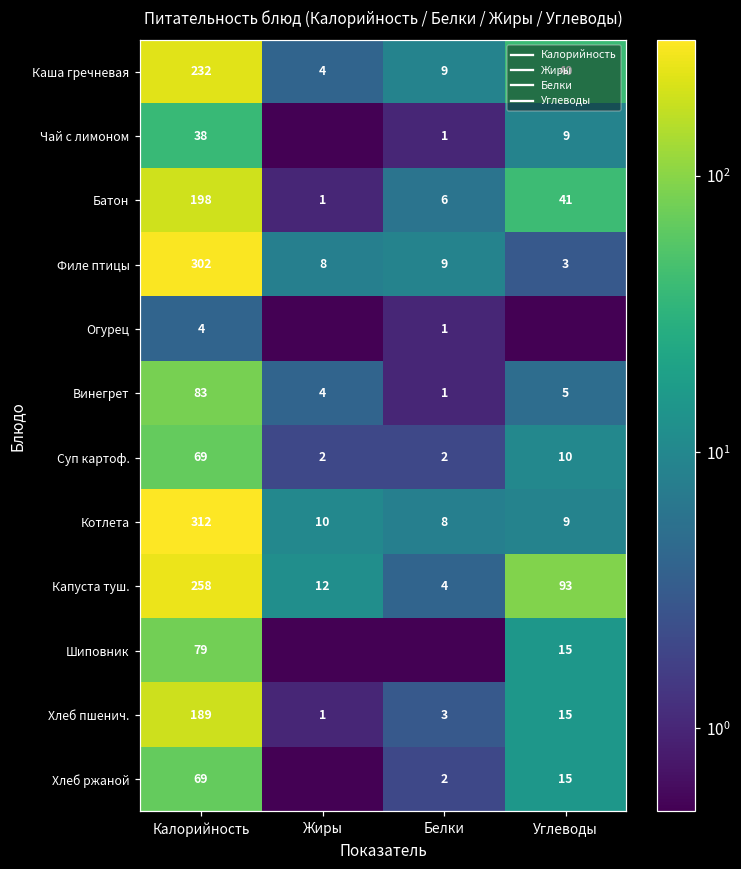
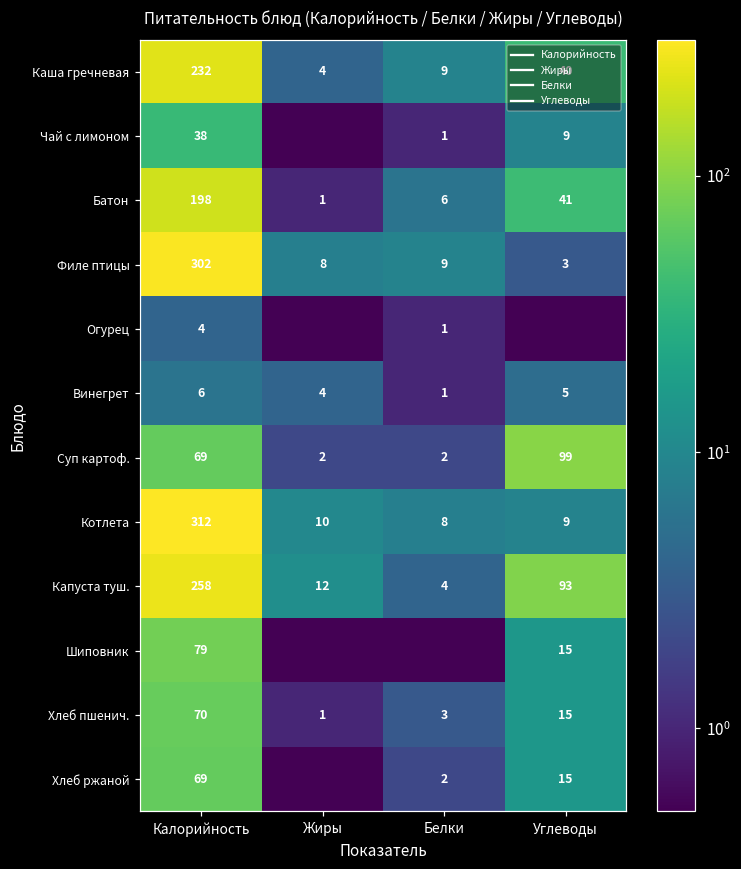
Винегрет, Калорийность: 83 -> 6
Суп картоф., Углеводы: 10 -> 99
Хлеб пшенич., Калорийность: 189 -> 70
